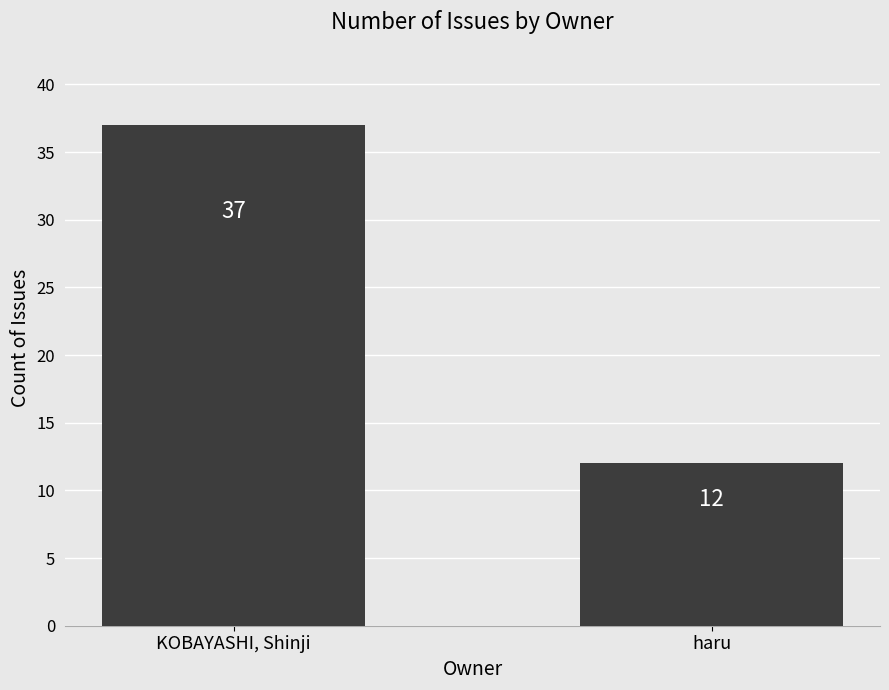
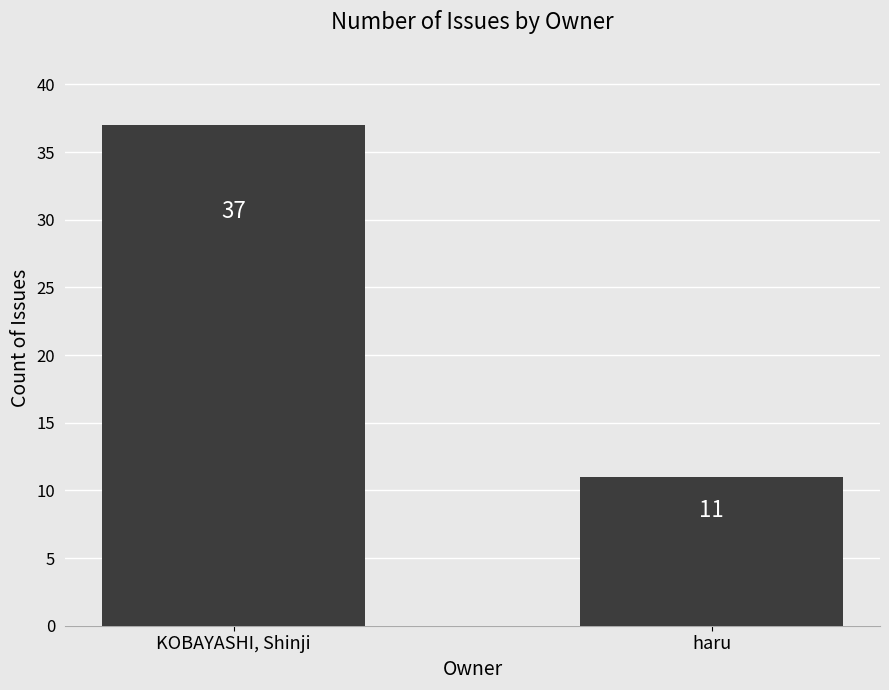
haru: 12 -> 11
